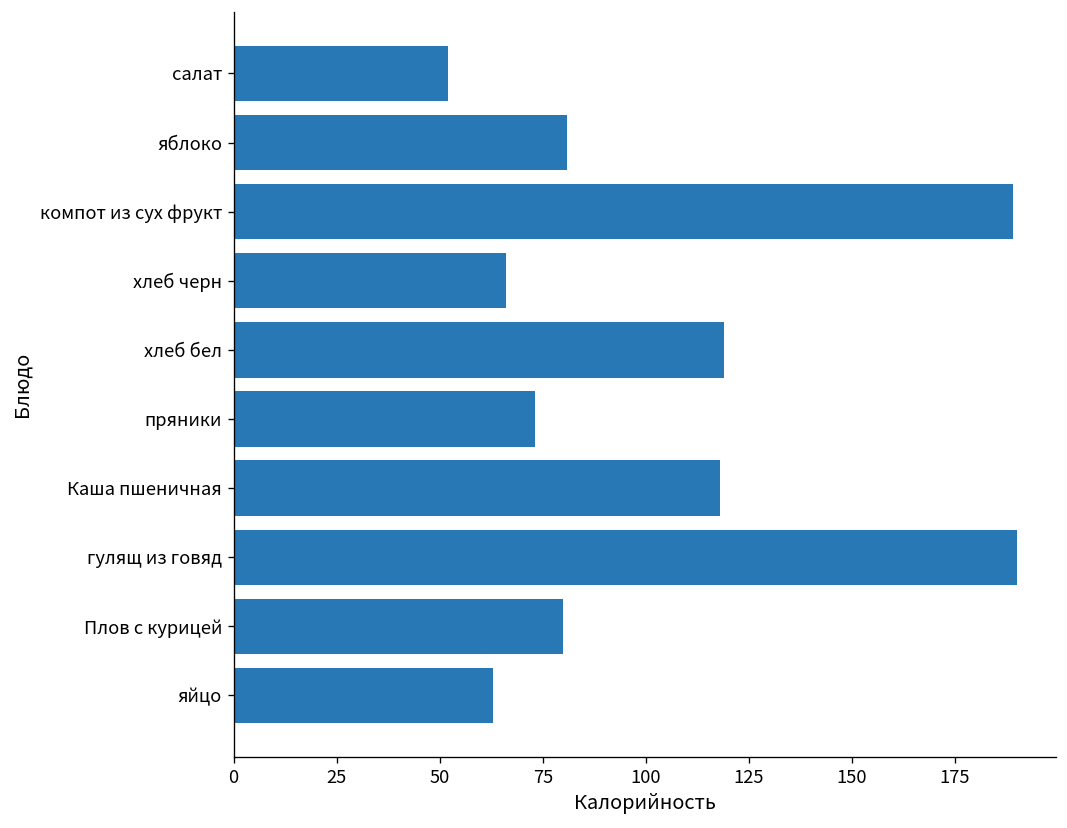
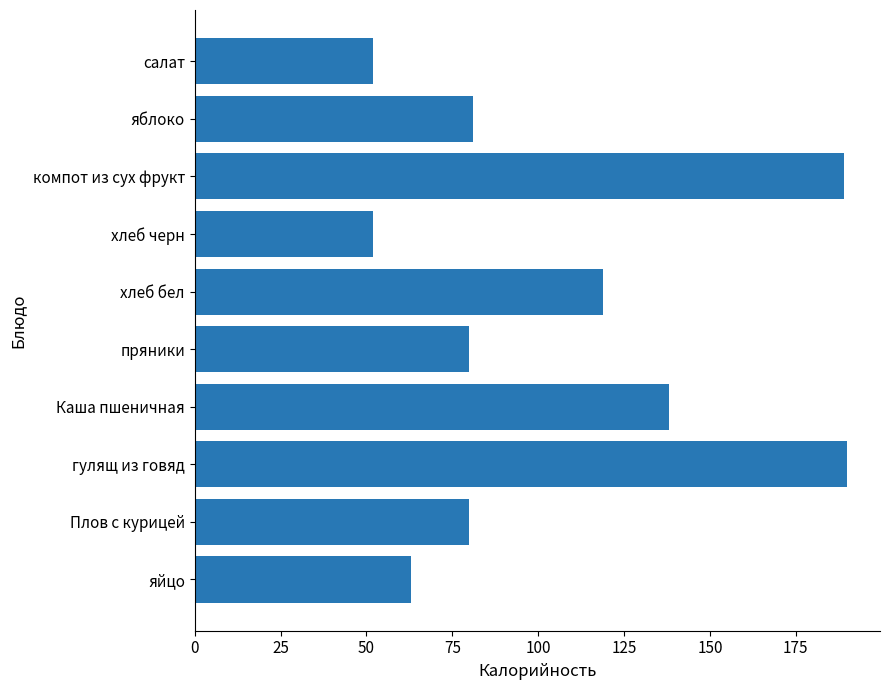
хлеб черн: 66 -> 52
пряники: 73 -> 80
Каша пшеничная: 118 -> 138
